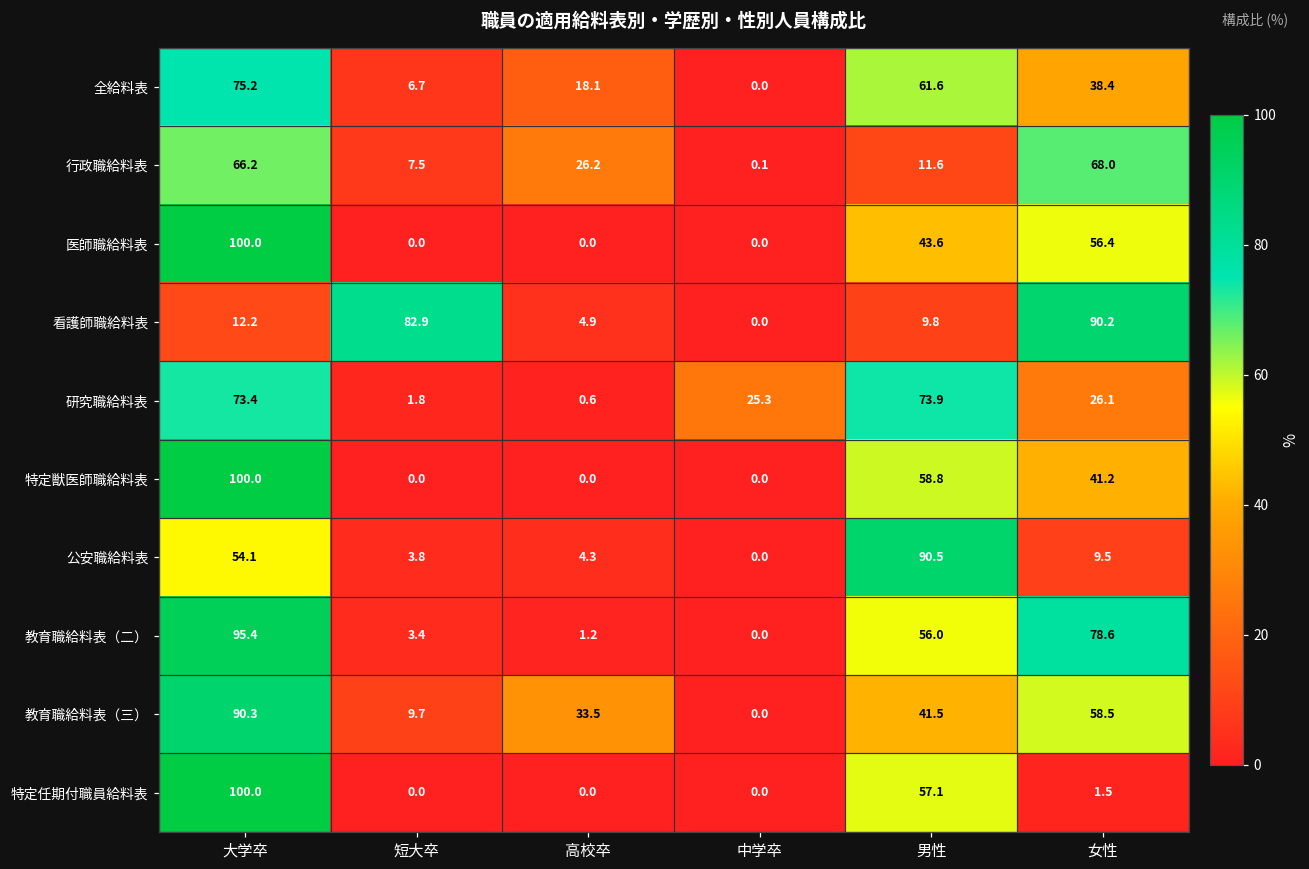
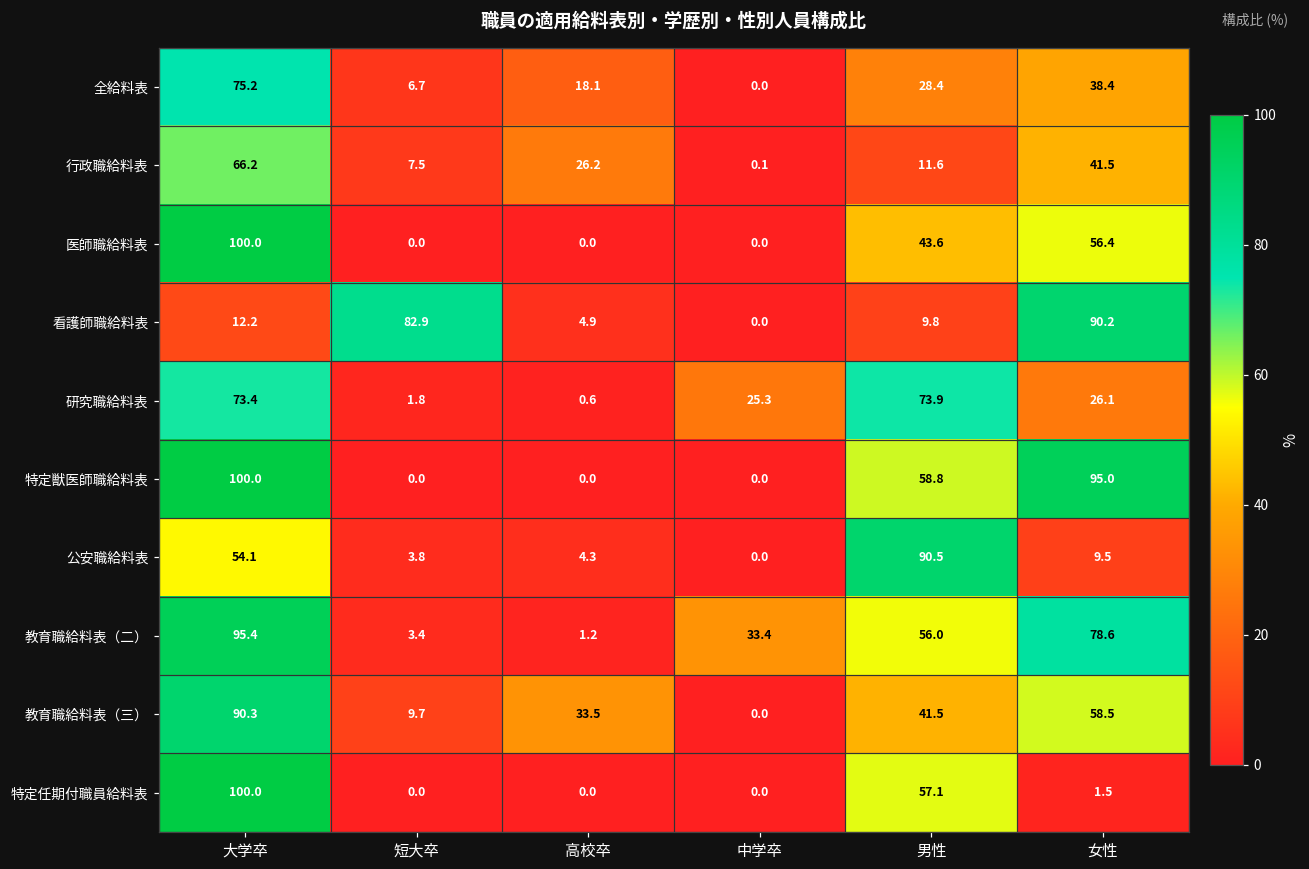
全給料表, 男性: 61.6 -> 28.4
行政職給料表, 女性: 68.0 -> 41.5
特定獣医師職給料表, 女性: 41.2 -> 95.0
教育職給料表（二）, 中学卒: 0.0 -> 33.4
